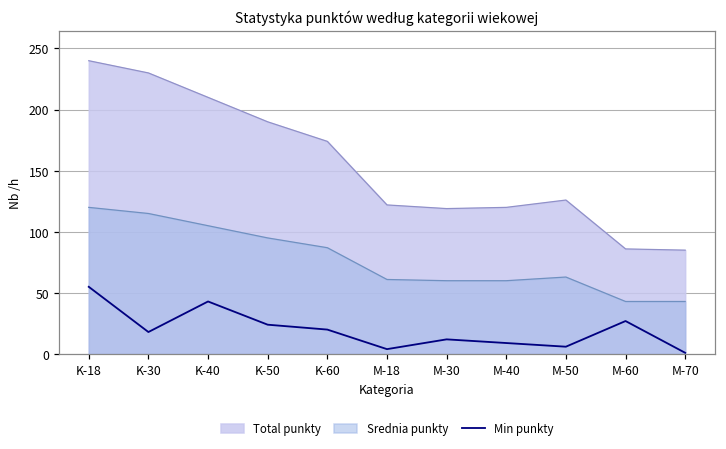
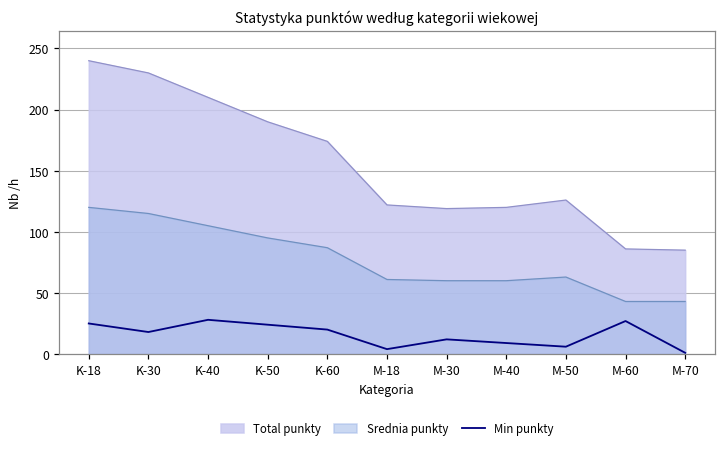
Min punkty, K-18: 55 -> 25
Min punkty, K-40: 43 -> 28
